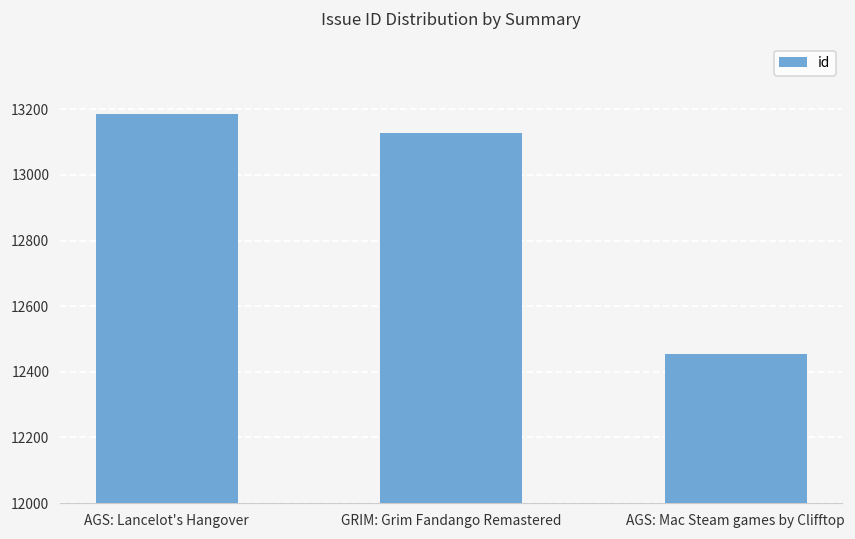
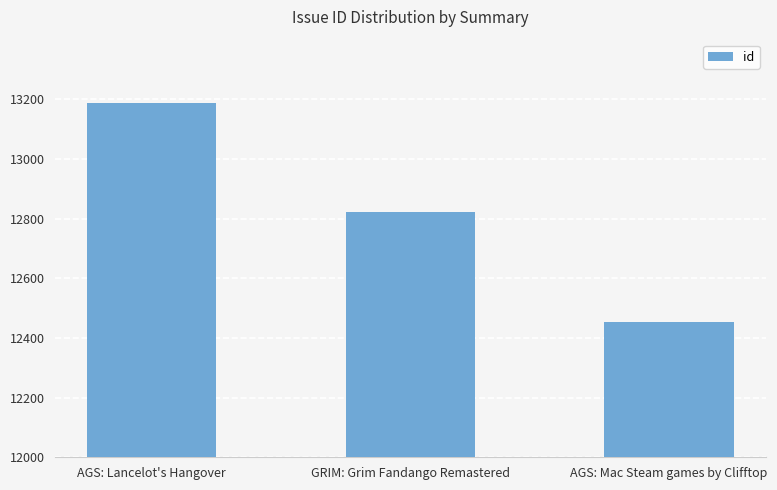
GRIM: Grim Fandango Remastered: 13130 -> 12820
